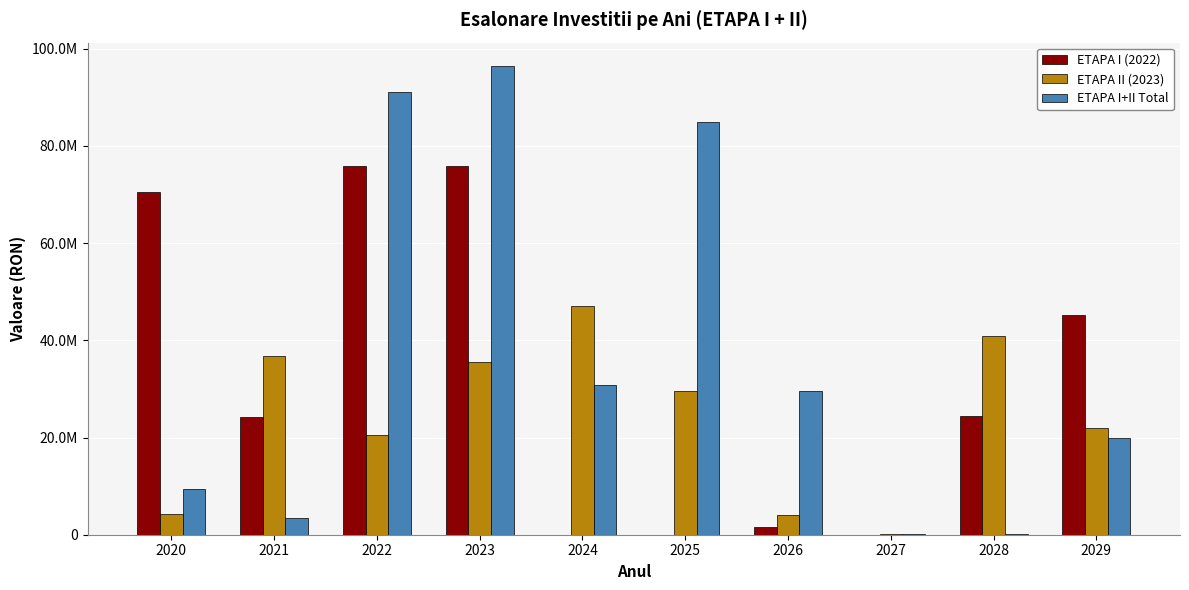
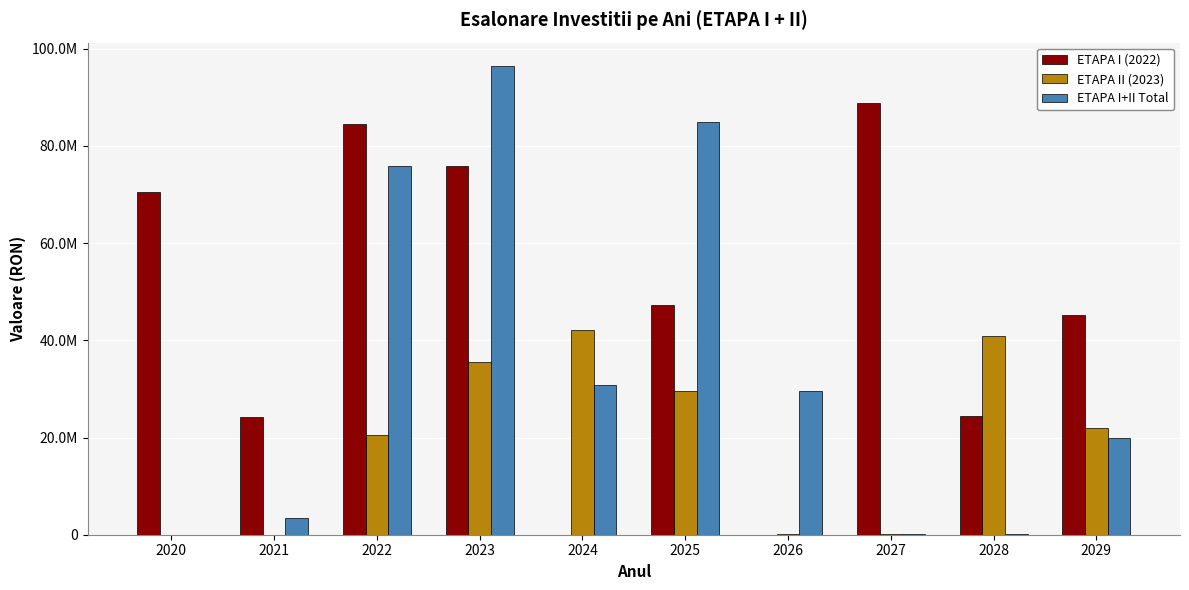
ETAPA II (2023), 2020: 4000000 -> 0
ETAPA I+II Total, 2020: 9000000 -> 0
ETAPA II (2023), 2021: 37000000 -> 0
ETAPA I (2022), 2022: 76000000 -> 84000000
ETAPA I+II Total, 2022: 91000000 -> 76000000
ETAPA II (2023), 2024: 47000000 -> 42000000
ETAPA I (2022), 2025: 0 -> 47000000
ETAPA I (2022), 2026: 2000000 -> 0
ETAPA II (2023), 2026: 4000000 -> 0
ETAPA I (2022), 2027: 0 -> 89000000
